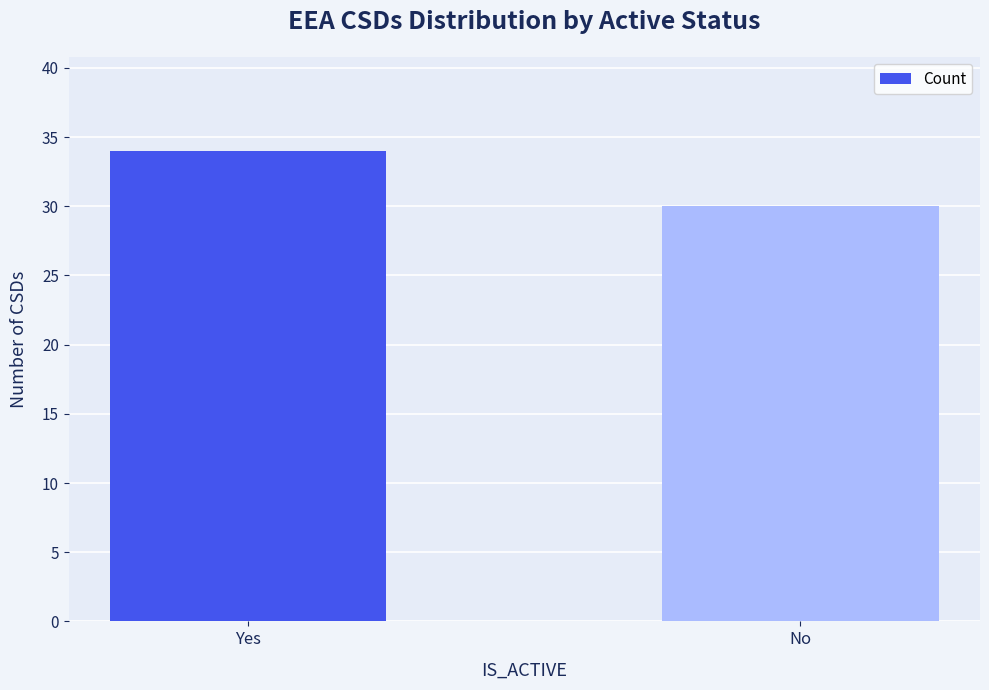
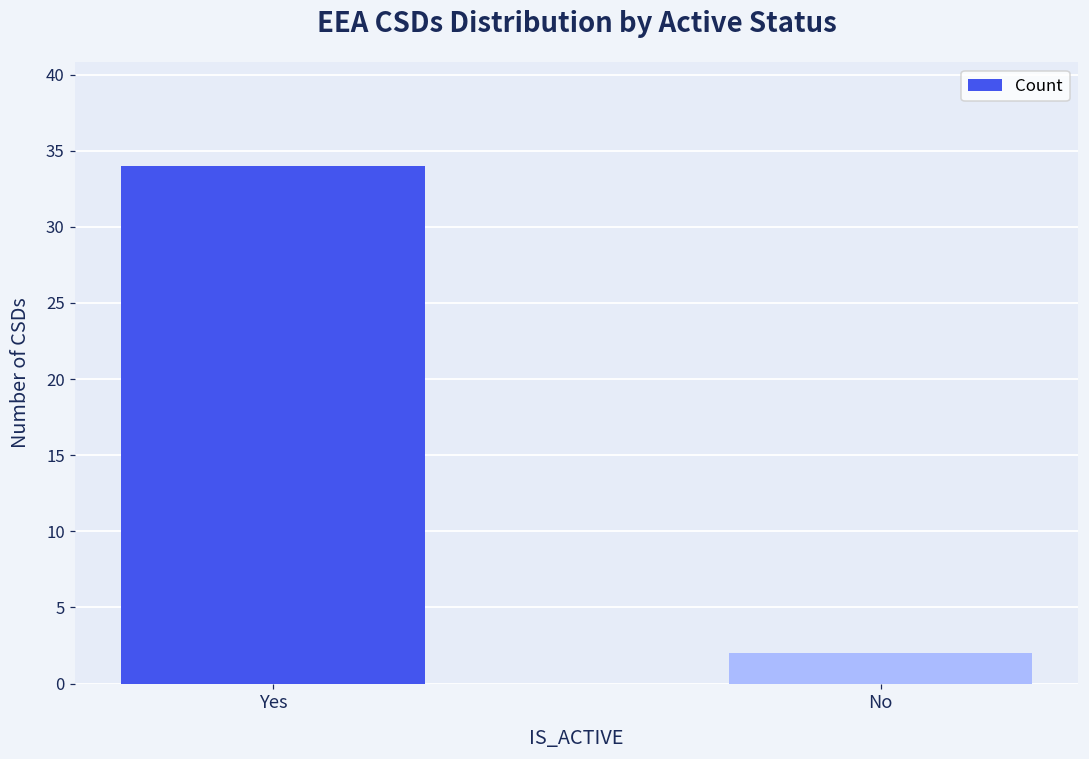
No: 30 -> 2
